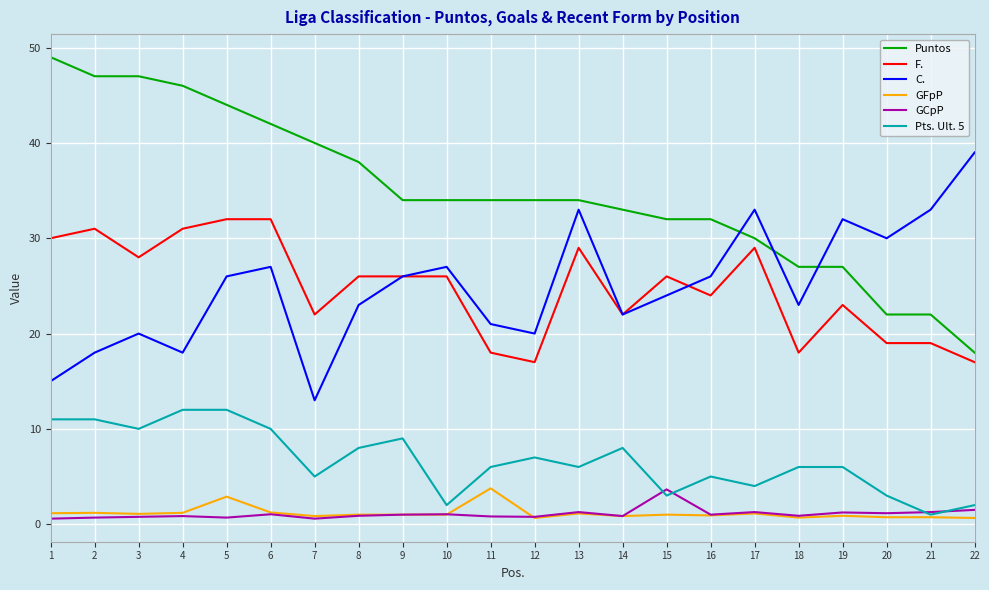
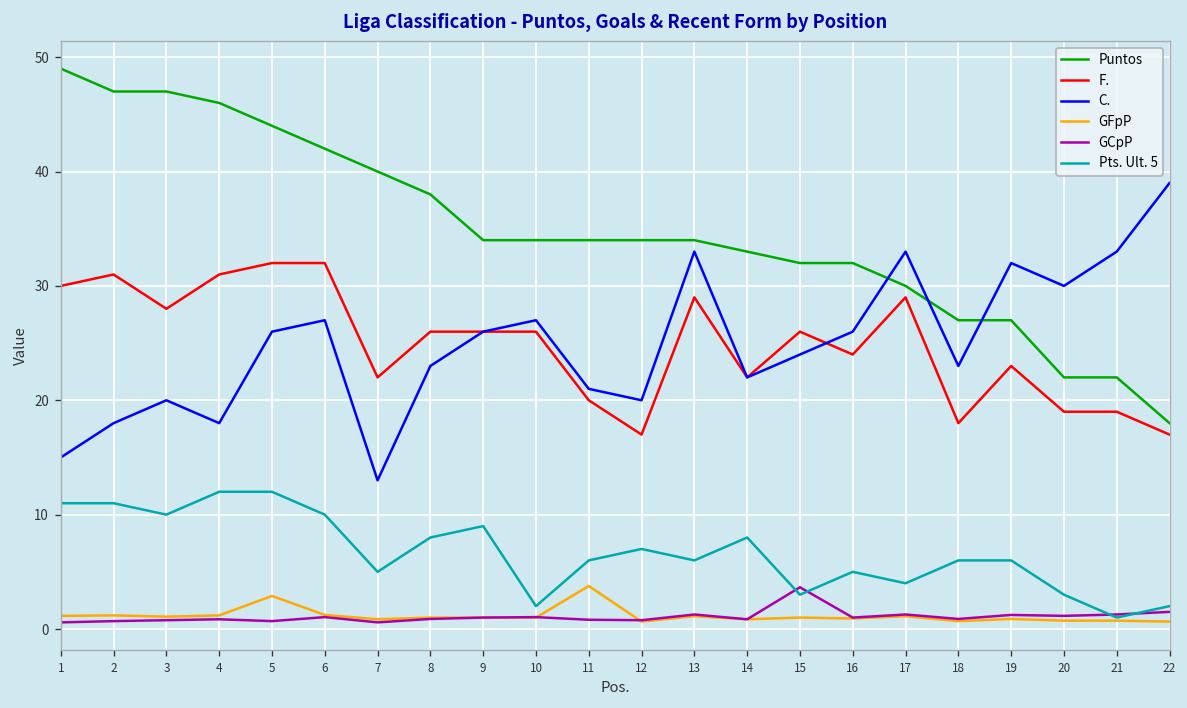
F., 11: 18 -> 20
